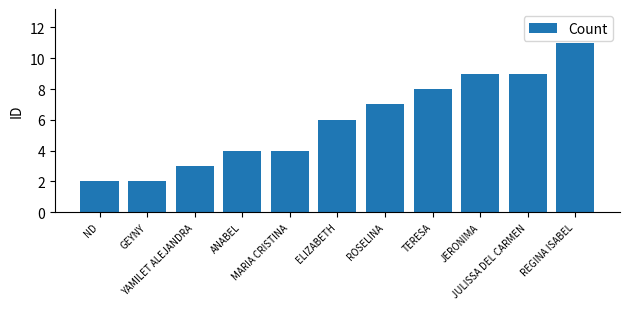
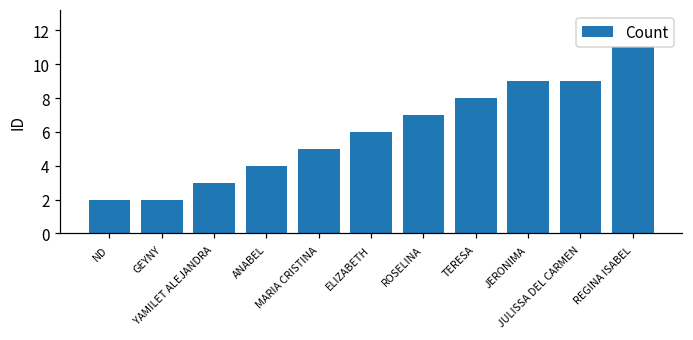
MARIA CRISTINA: 4 -> 5
